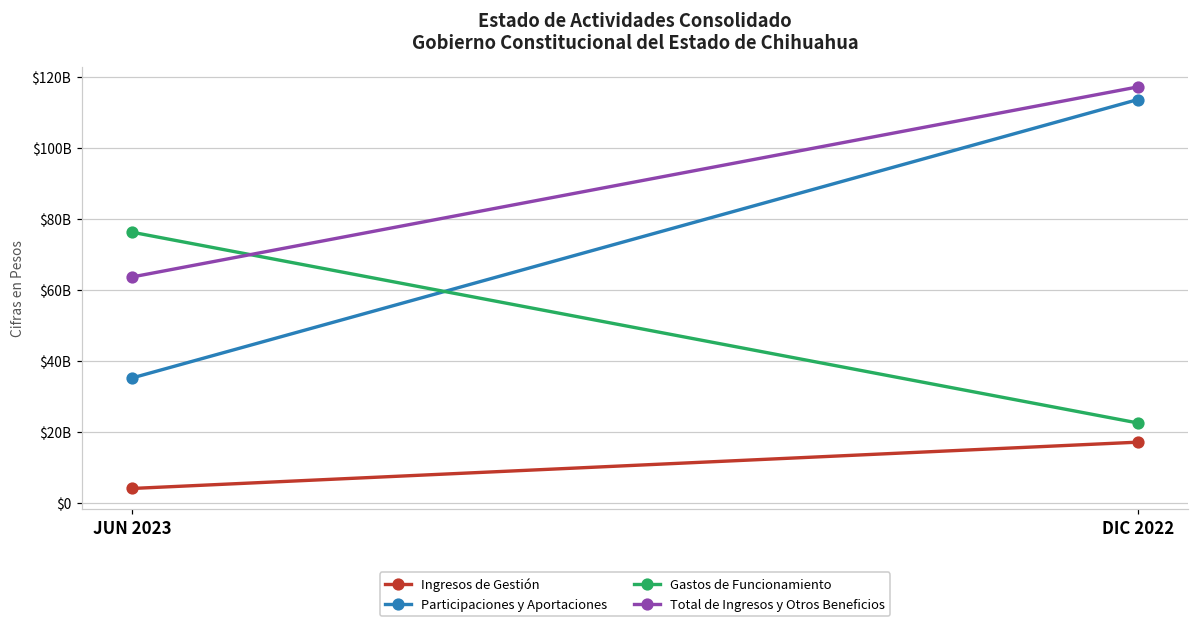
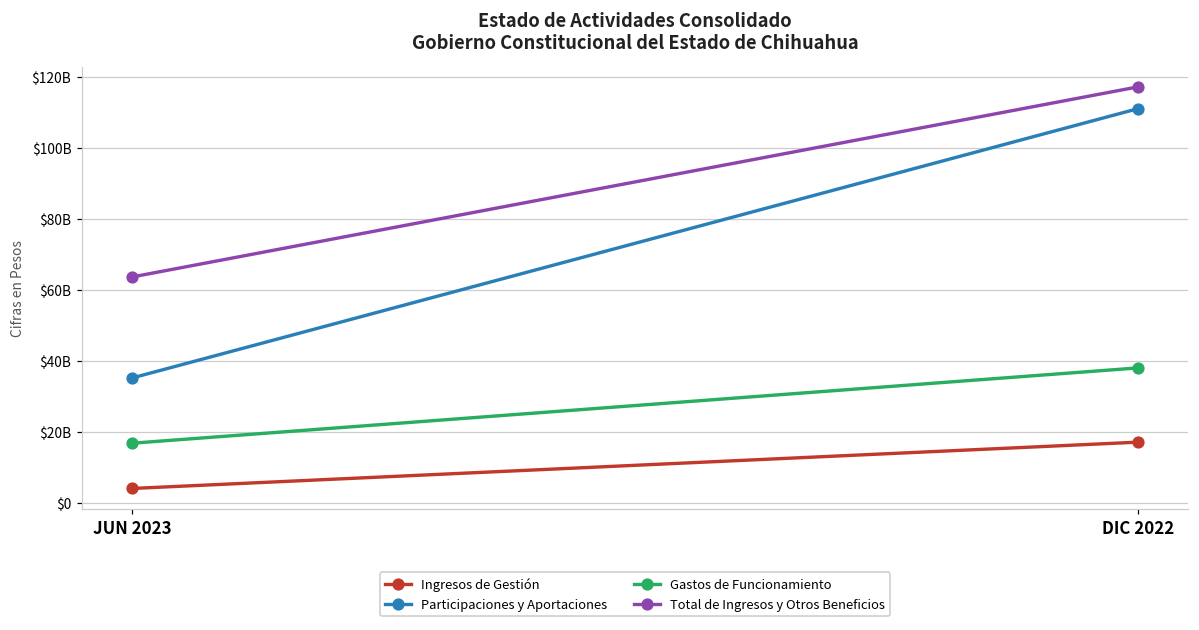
Gastos de Funcionamiento, JUN 2023: $76000000000 -> $17000000000
Participaciones y Aportaciones, DIC 2022: $114000000000 -> $111000000000
Gastos de Funcionamiento, DIC 2022: $23000000000 -> $38000000000
